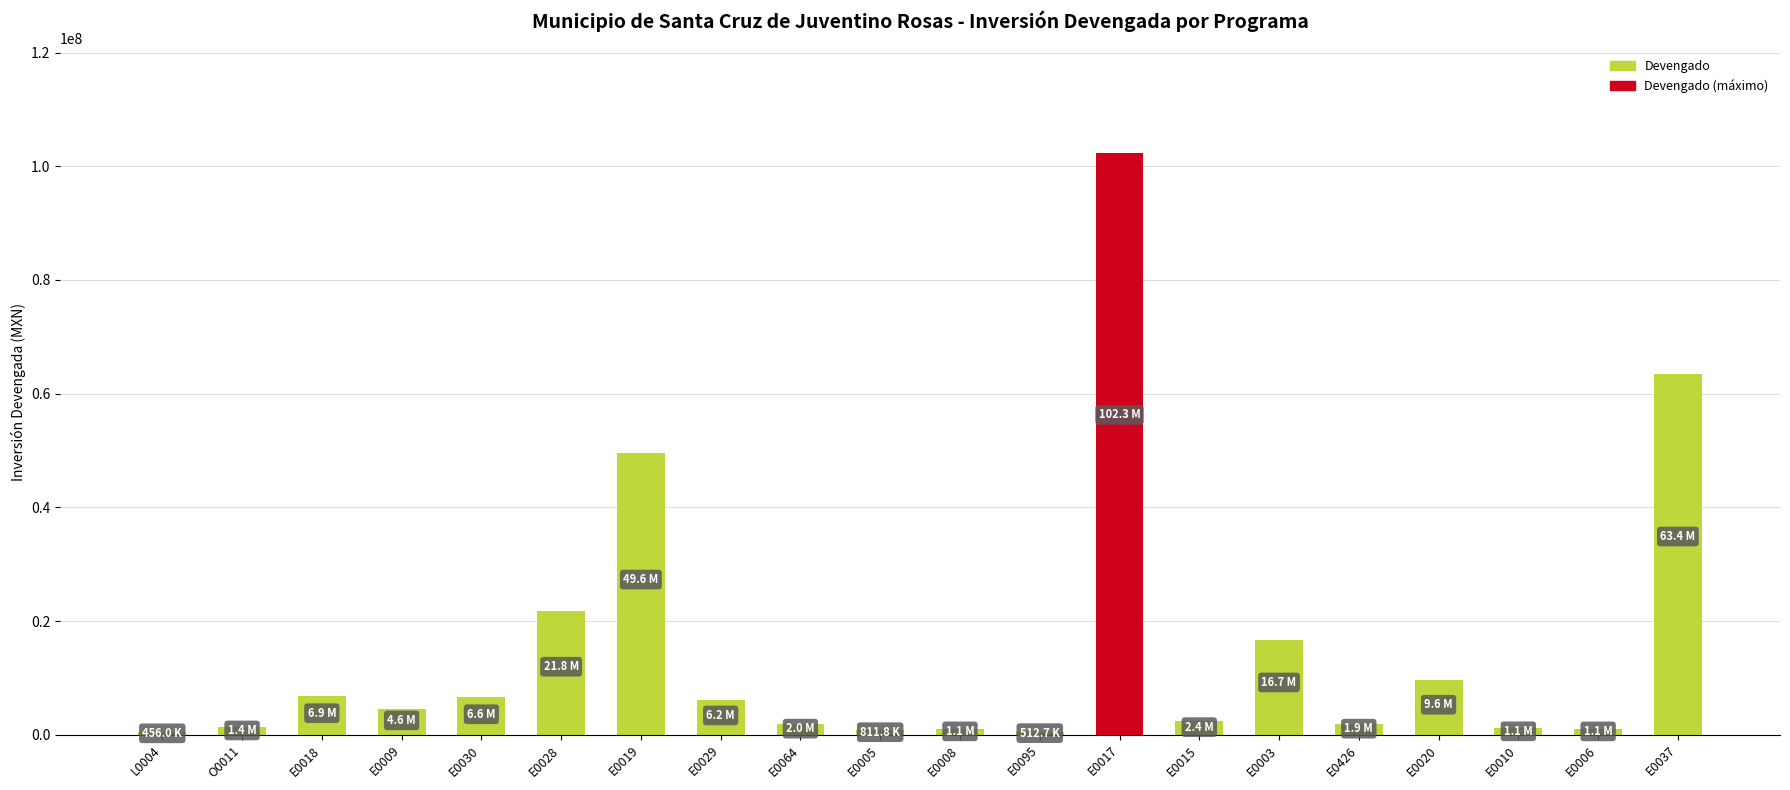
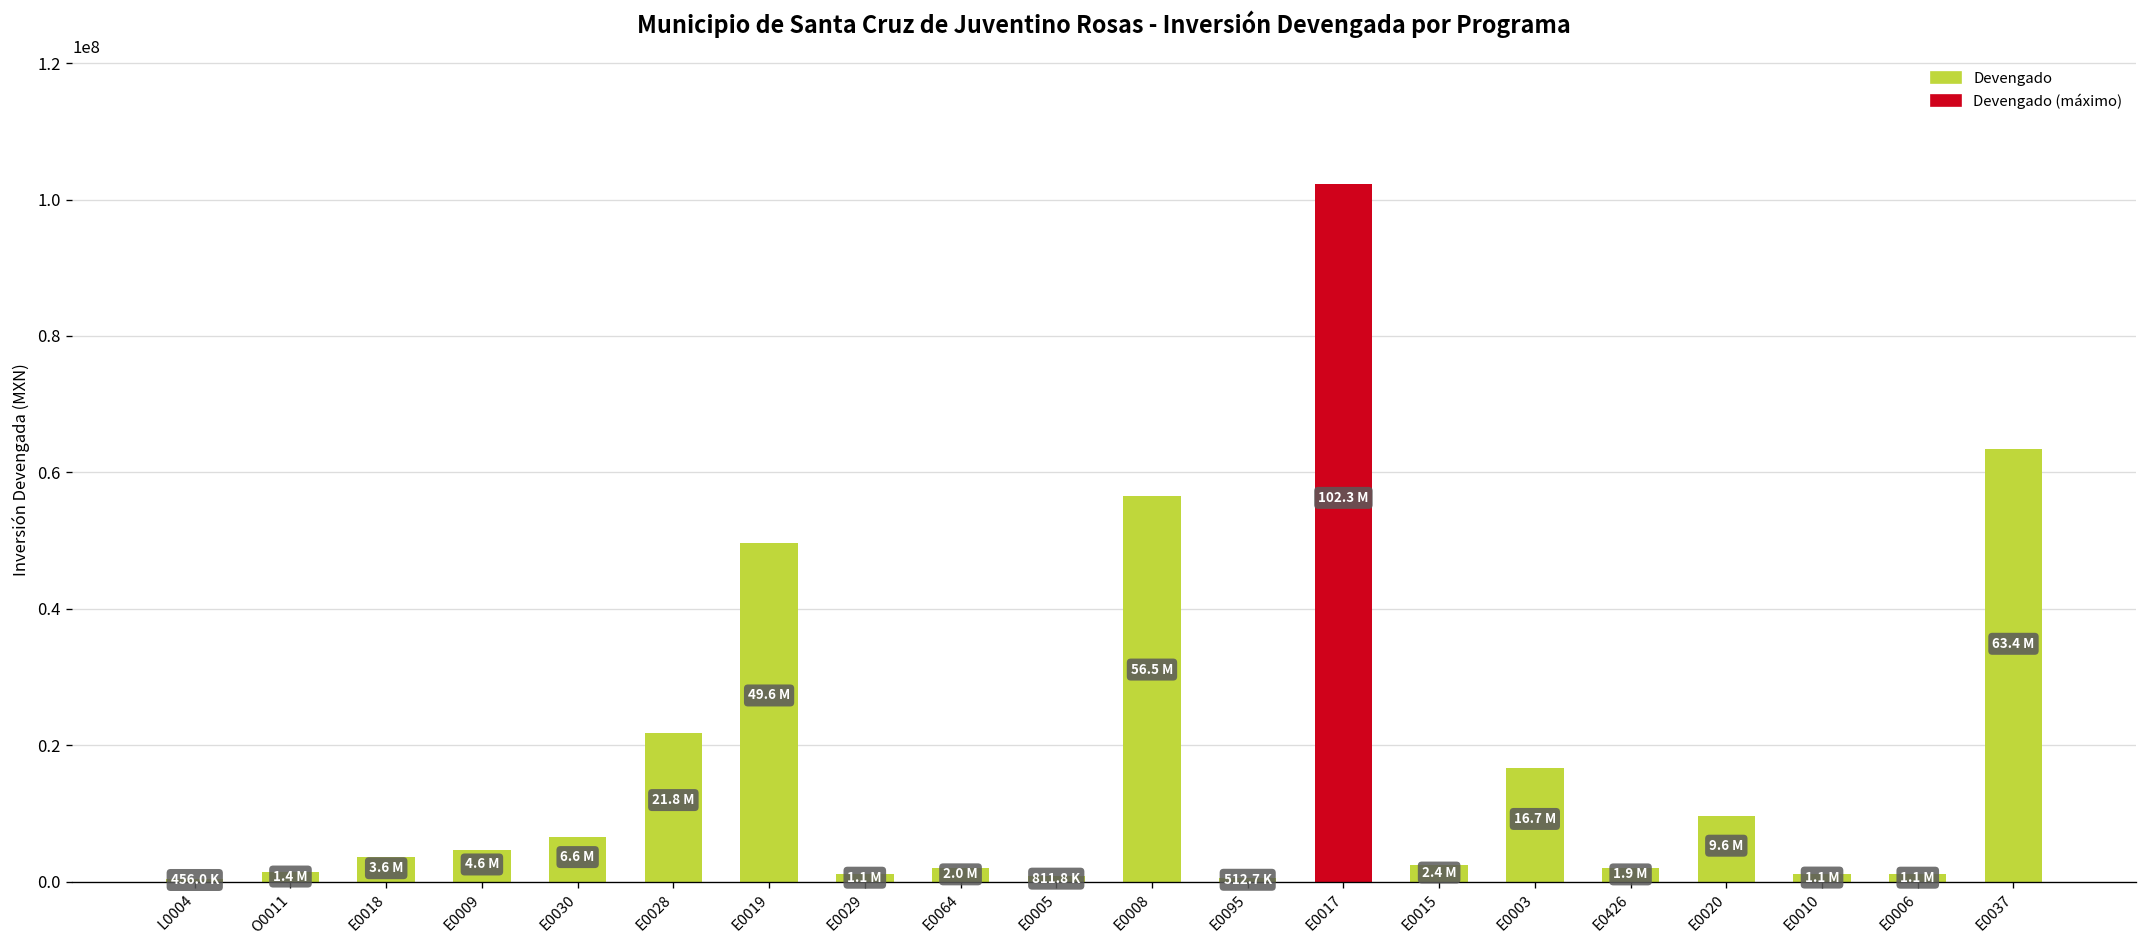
E0018: 6.9 -> 3.6
E0029: 6.2 -> 1.1
E0008: 1.1 -> 56.5
